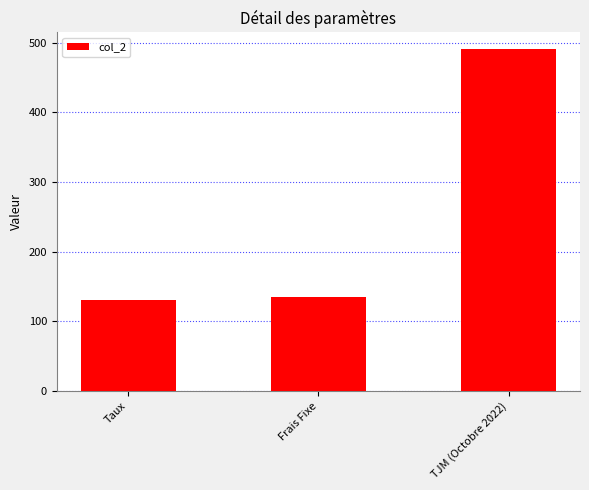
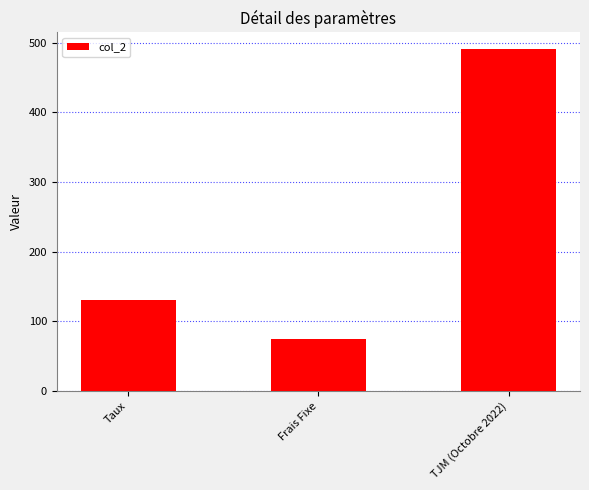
Frais Fixe: 140 -> 80
